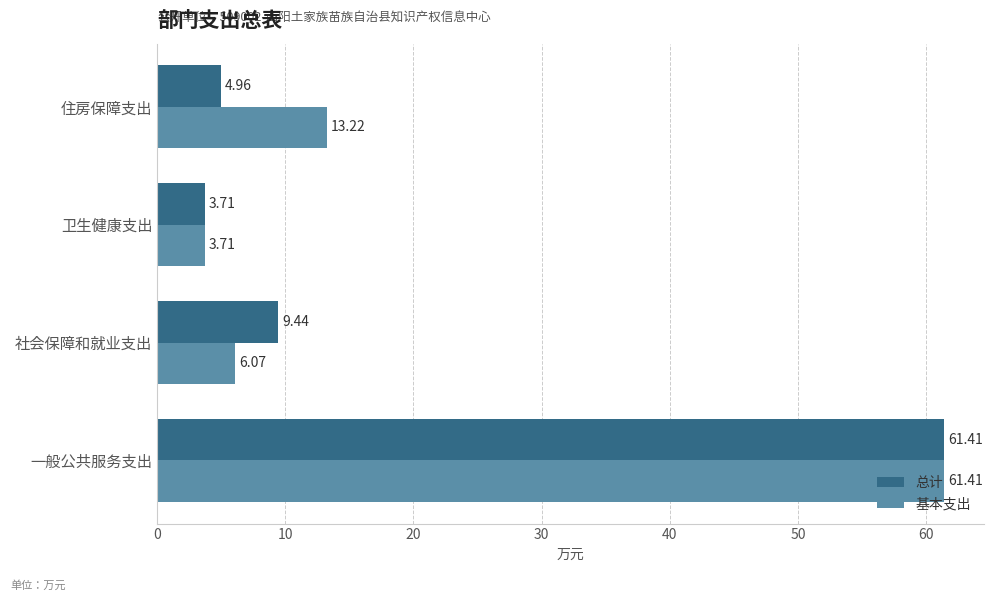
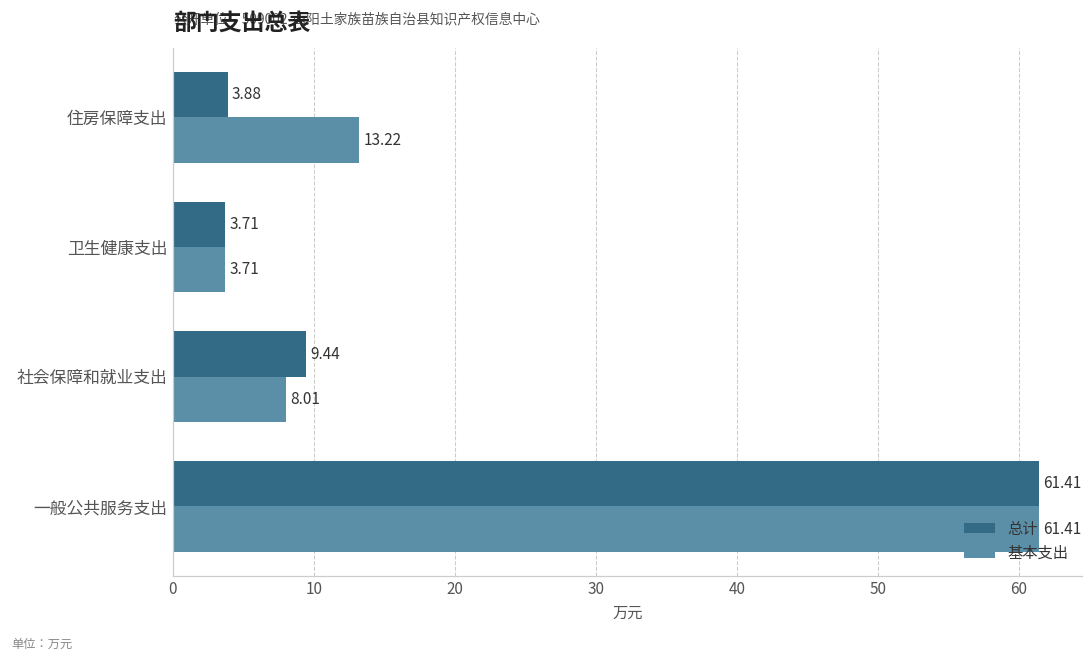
总计, 住房保障支出: 4.96 -> 3.88
基本支出, 社会保障和就业支出: 6.07 -> 8.01
